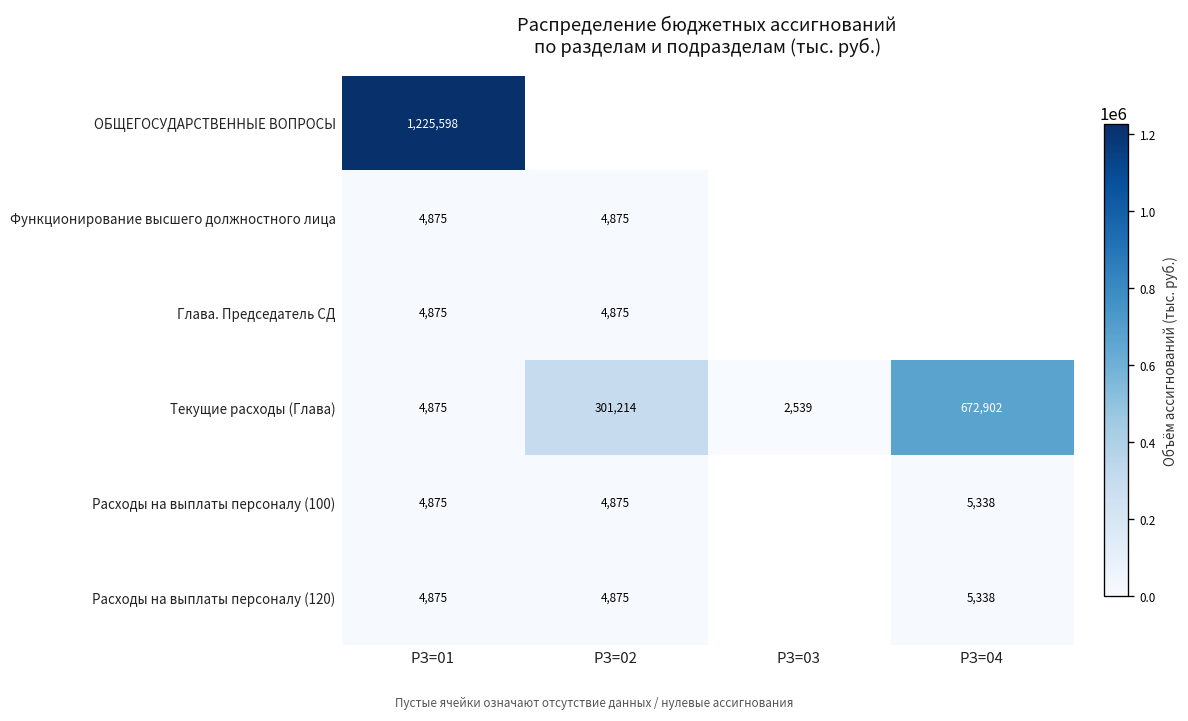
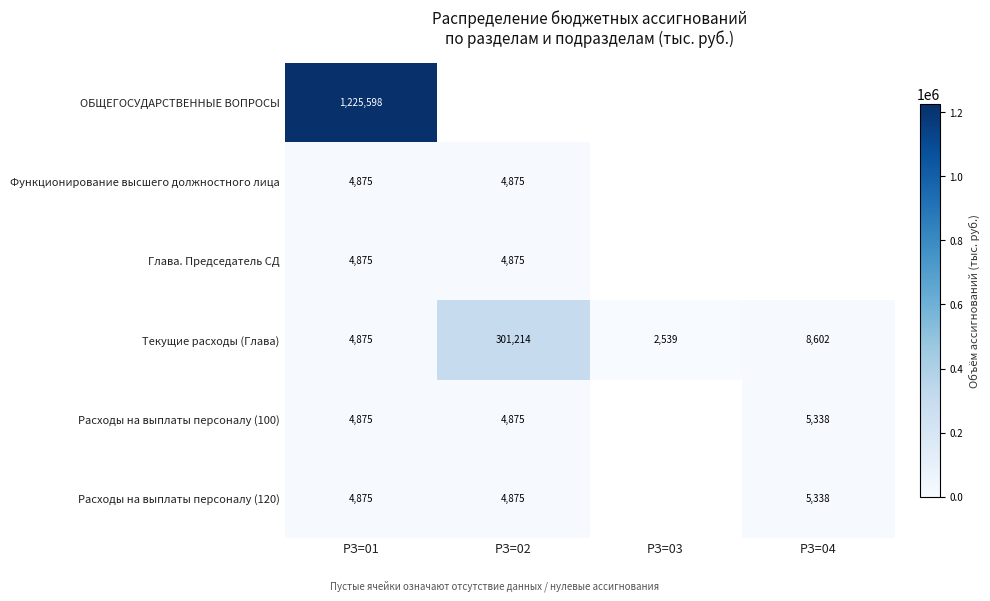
Текущие расходы (Глава), РЗ=04: 672,902 -> 8,602
